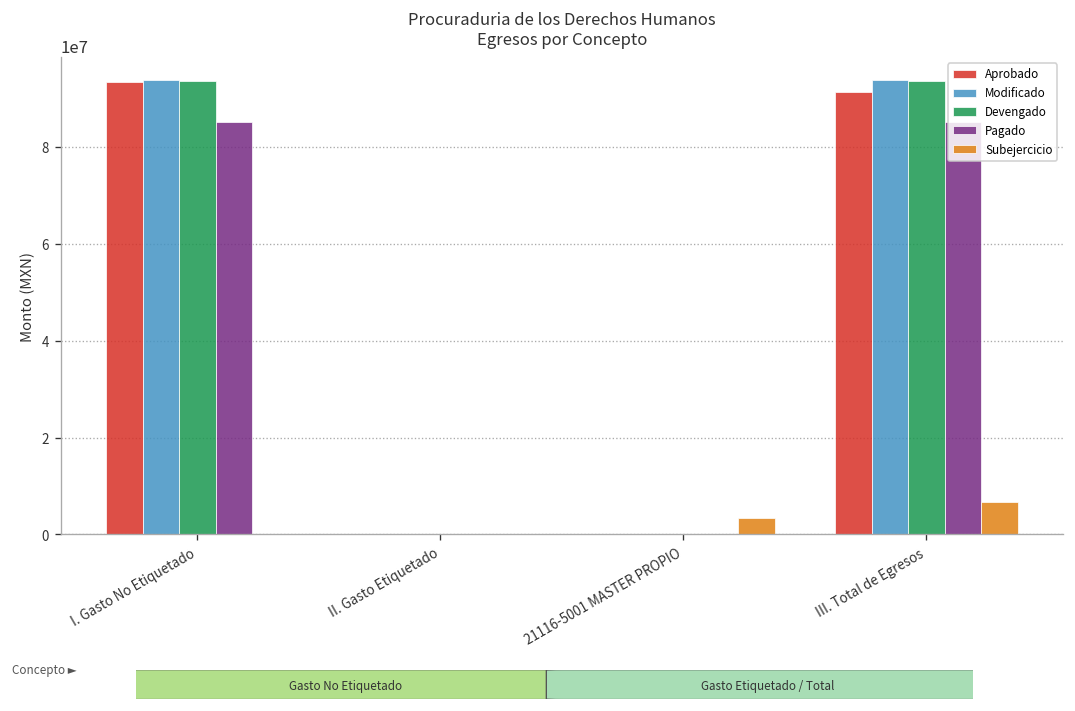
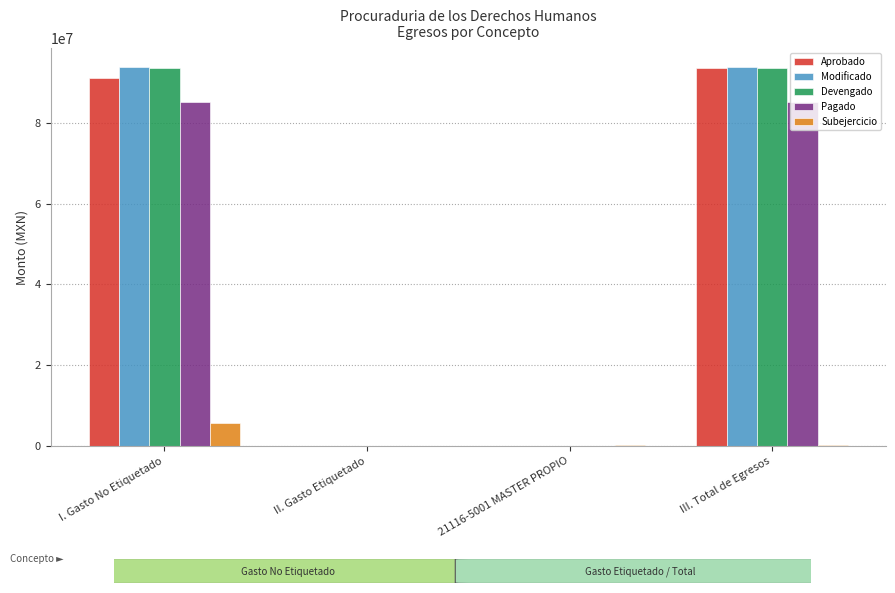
Aprobado, I. Gasto No Etiquetado: 93000000 -> 91000000
Subejercicio, I. Gasto No Etiquetado: 0 -> 6000000
Subejercicio, 21116-5001 MASTER PROPIO: 3000000 -> 0
Aprobado, III. Total de Egresos: 91000000 -> 94000000
Subejercicio, III. Total de Egresos: 7000000 -> 0
